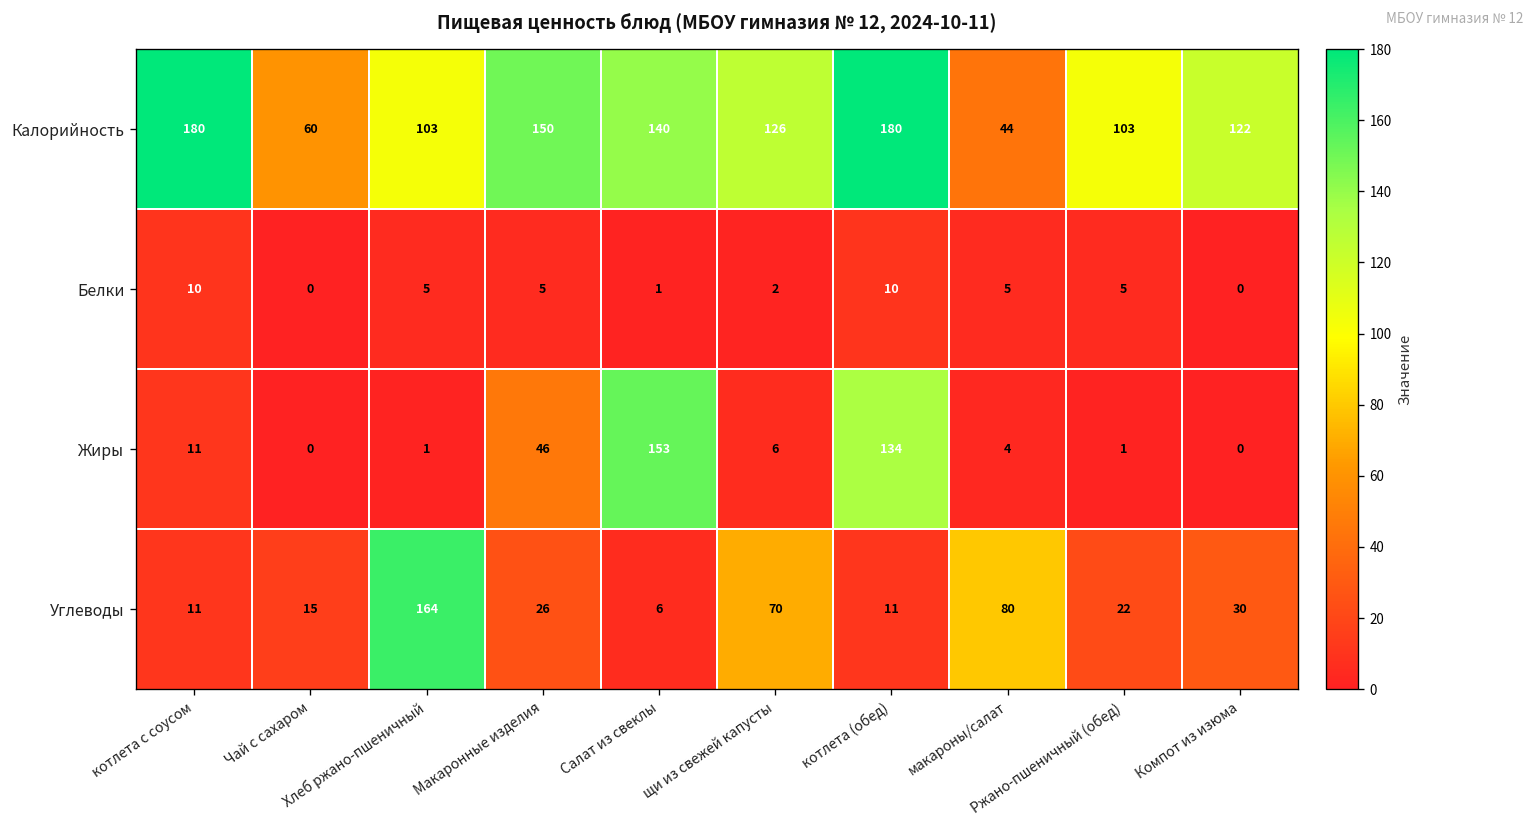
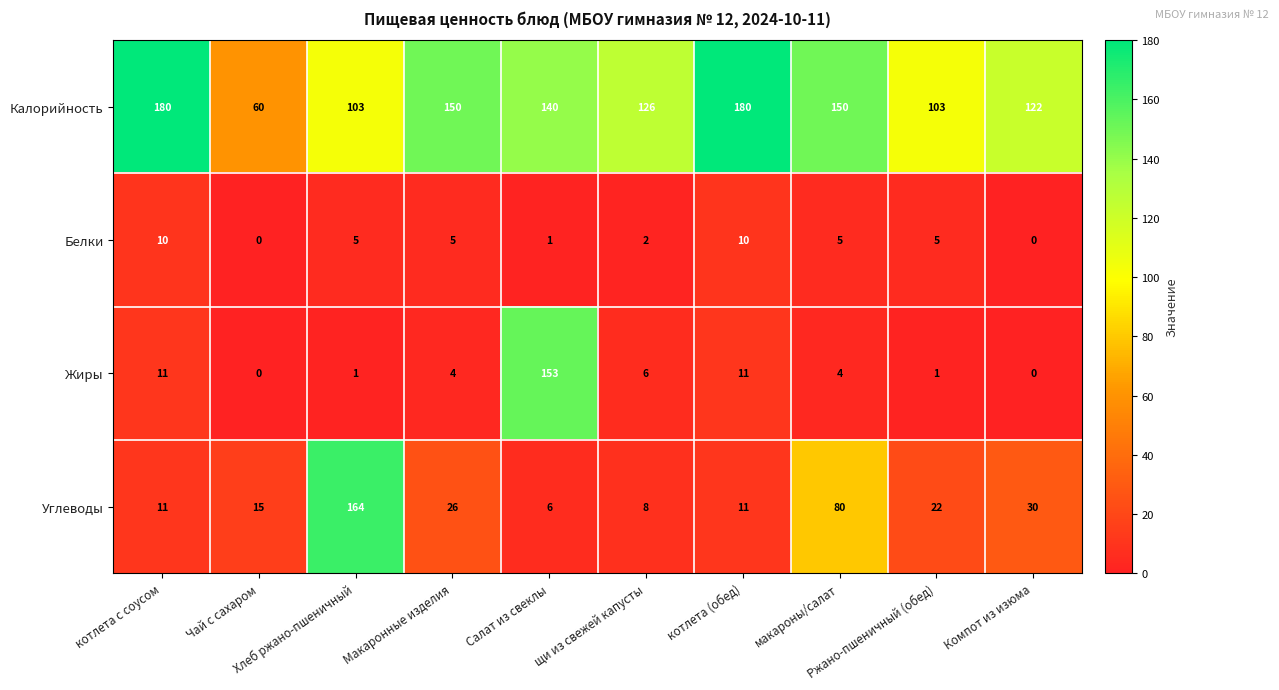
Калорийность, макароны/салат: 44 -> 150
Жиры, Макаронные изделия: 46 -> 4
Жиры, котлета (обед): 134 -> 11
Углеводы, щи из свежей капусты: 70 -> 8
